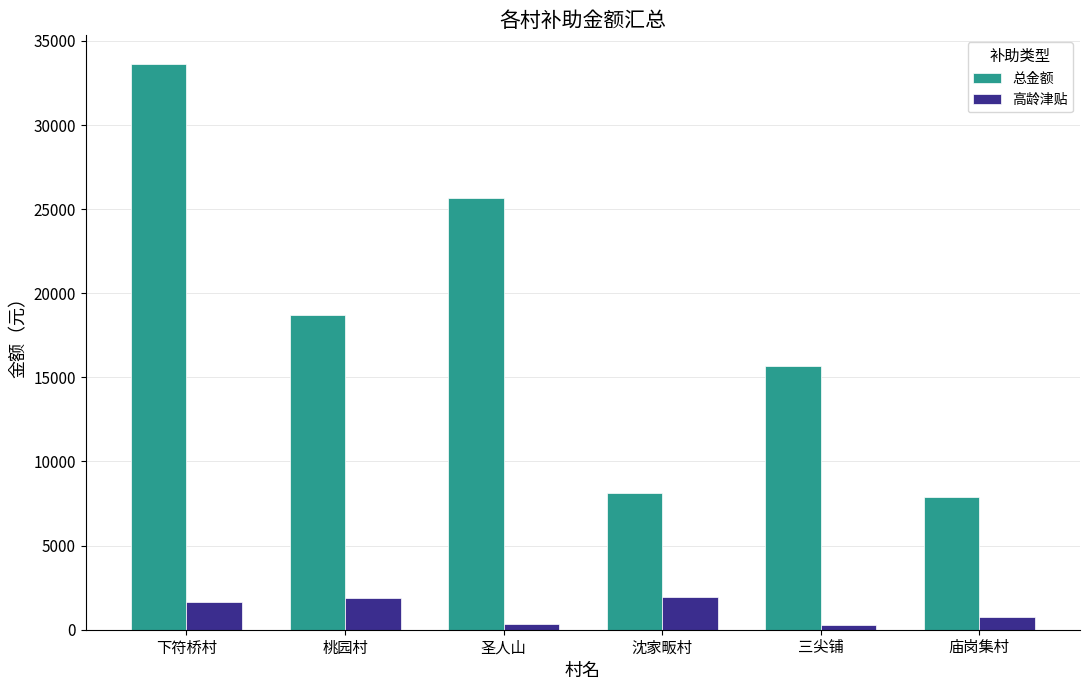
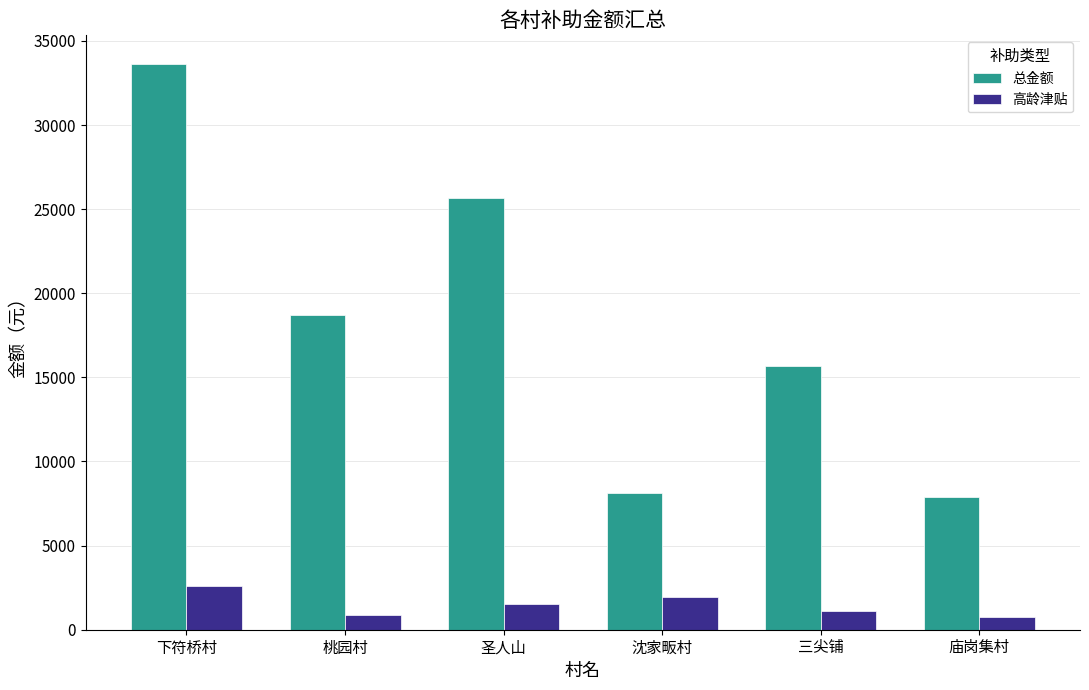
高龄津贴, 下符桥村: 1700 -> 2600
高龄津贴, 桃园村: 1900 -> 900
高龄津贴, 圣人山: 300 -> 1500
高龄津贴, 三尖铺: 300 -> 1100
